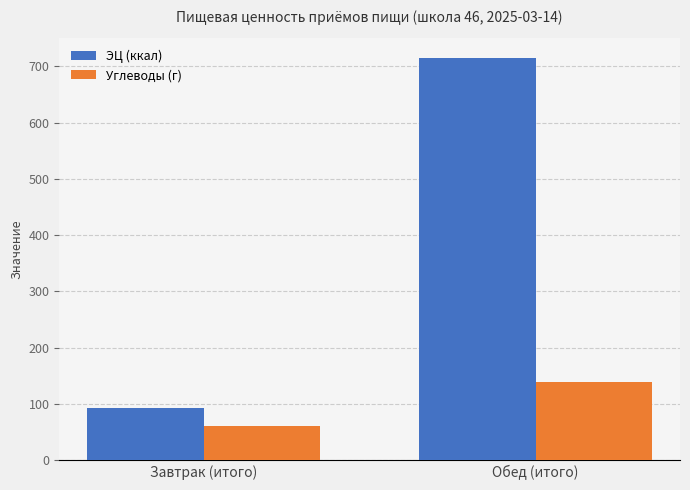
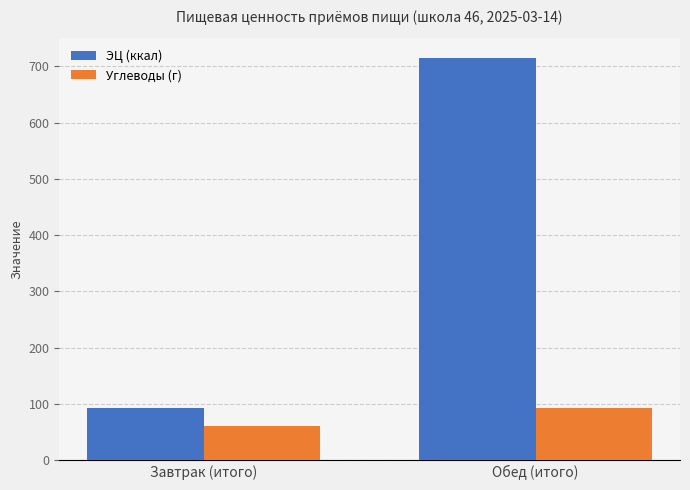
Углеводы (г), Обед (итого): 140 -> 90
